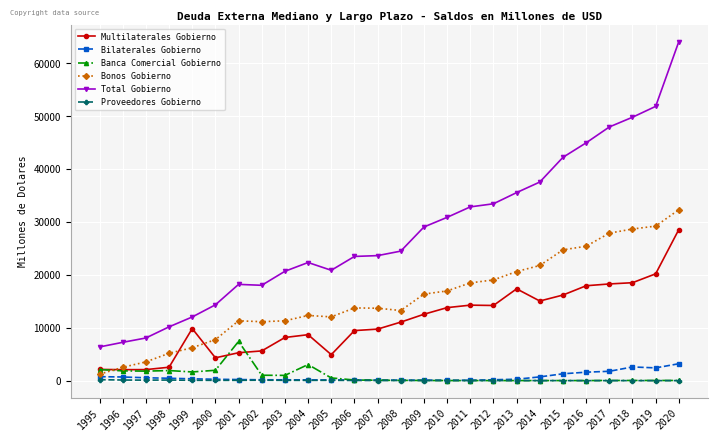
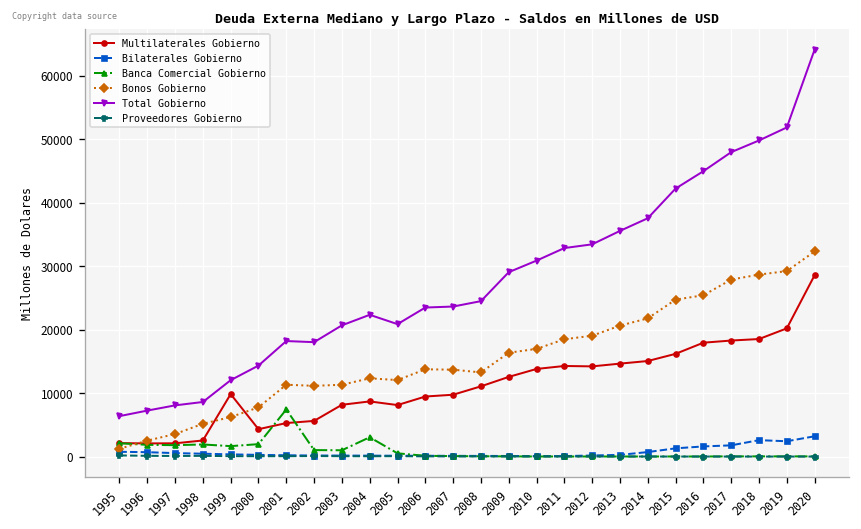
Total Gobierno, 1998: 10000 -> 9000
Multilaterales Gobierno, 2005: 5000 -> 8000
Multilaterales Gobierno, 2013: 17000 -> 15000
